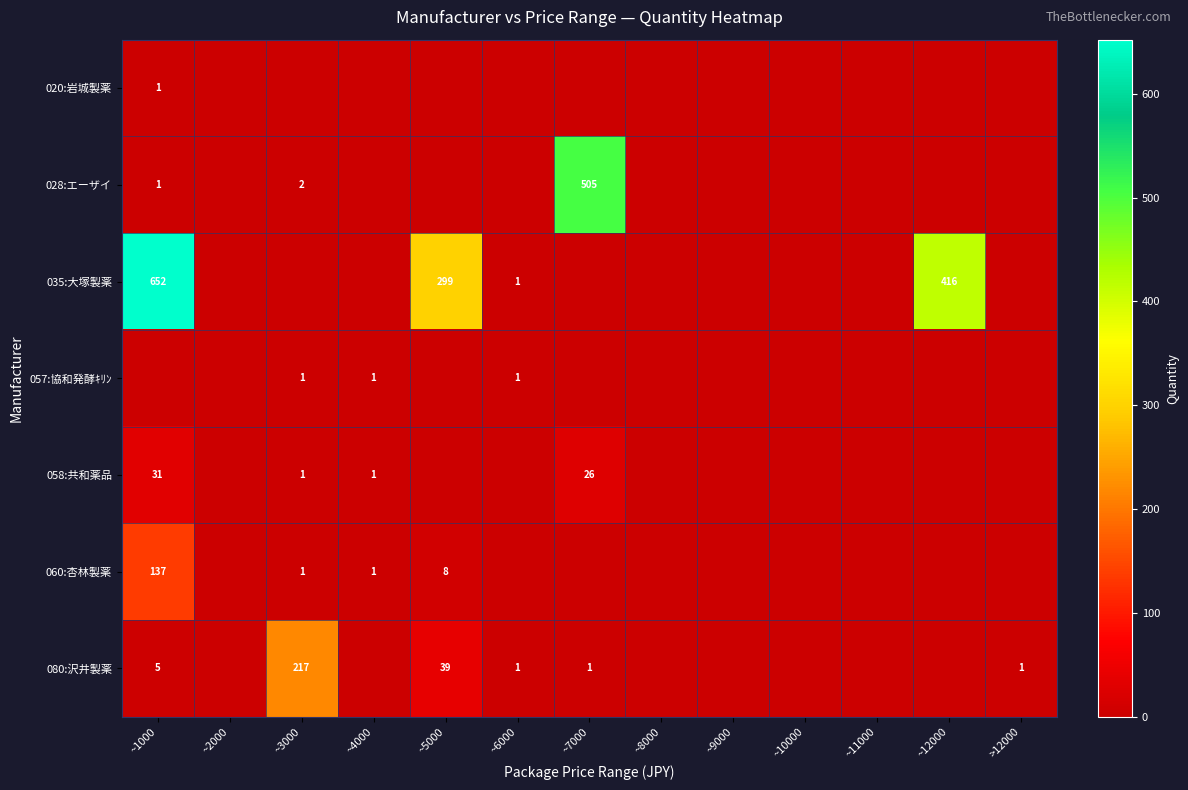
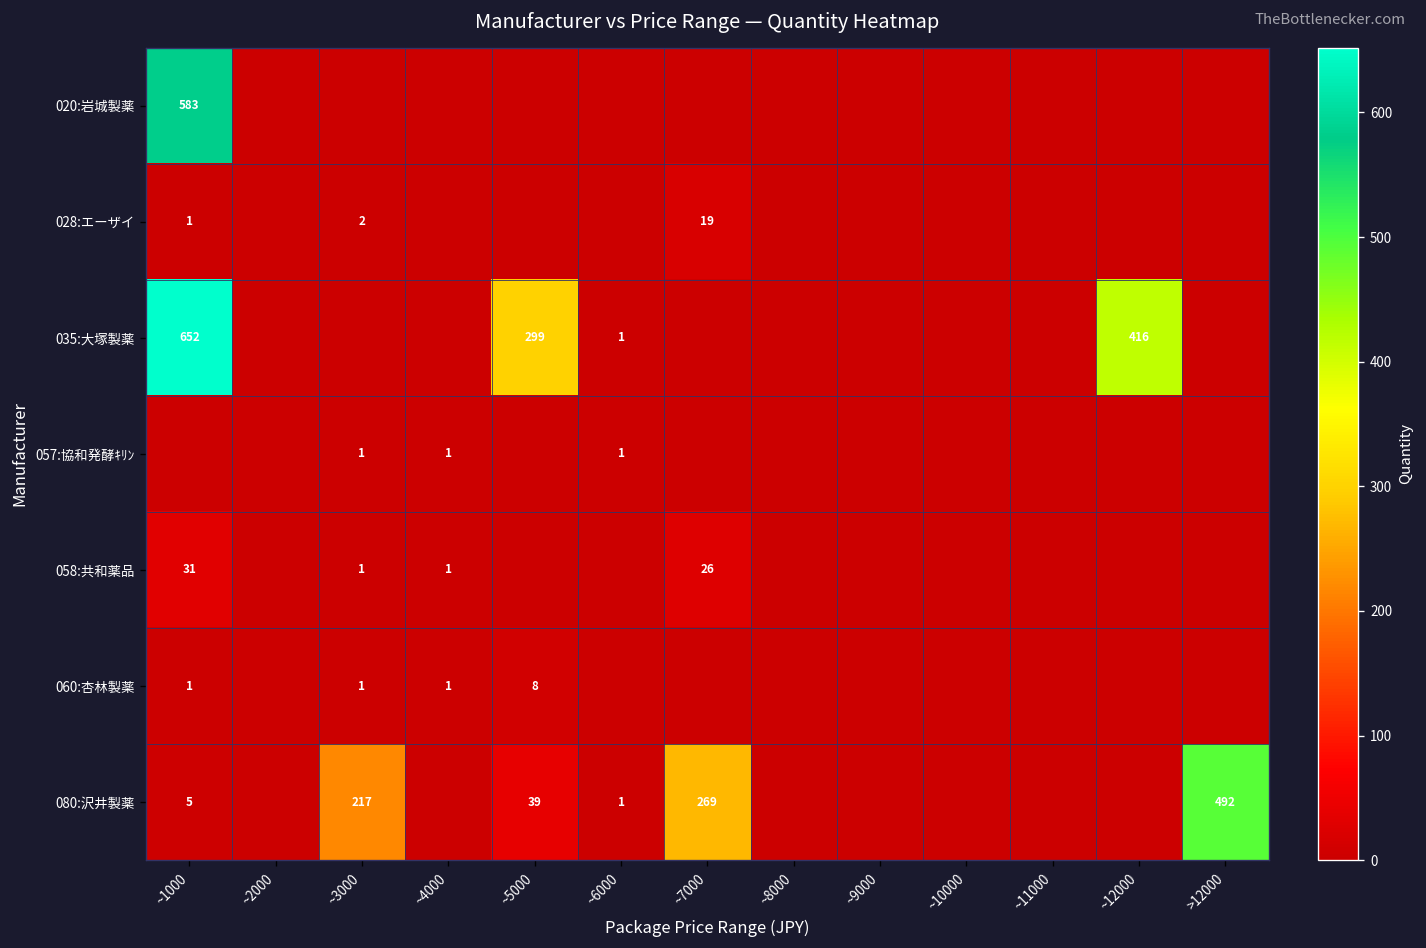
020:岩城製薬, ~1000: 1 -> 583
028:エーザイ, ~7000: 505 -> 19
060:杏林製薬, ~1000: 137 -> 1
080:沢井製薬, ~7000: 1 -> 269
080:沢井製薬, >12000: 1 -> 492
